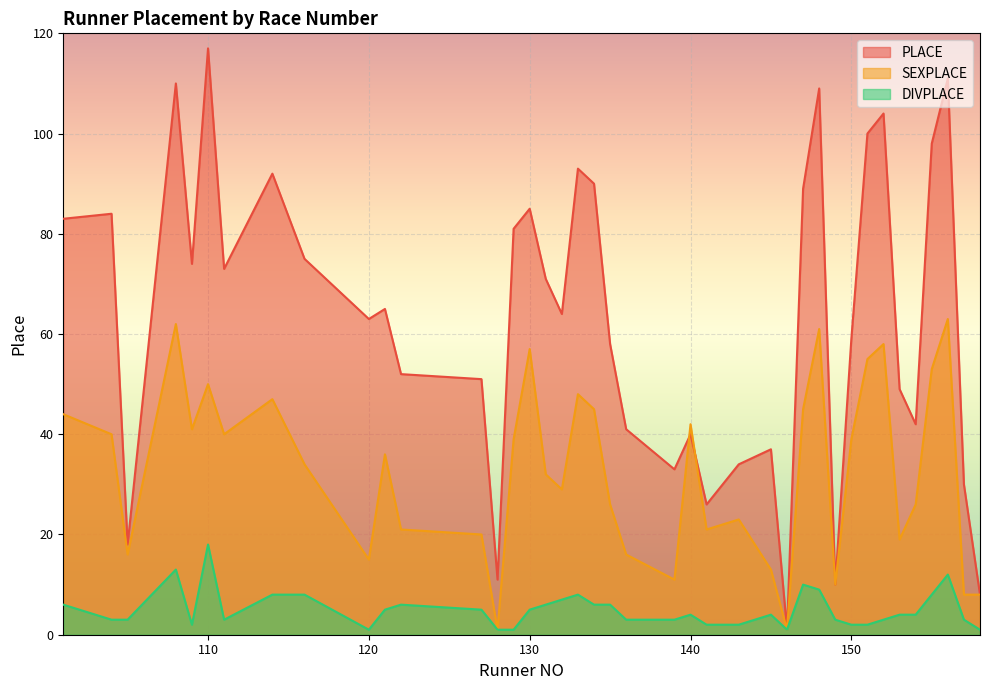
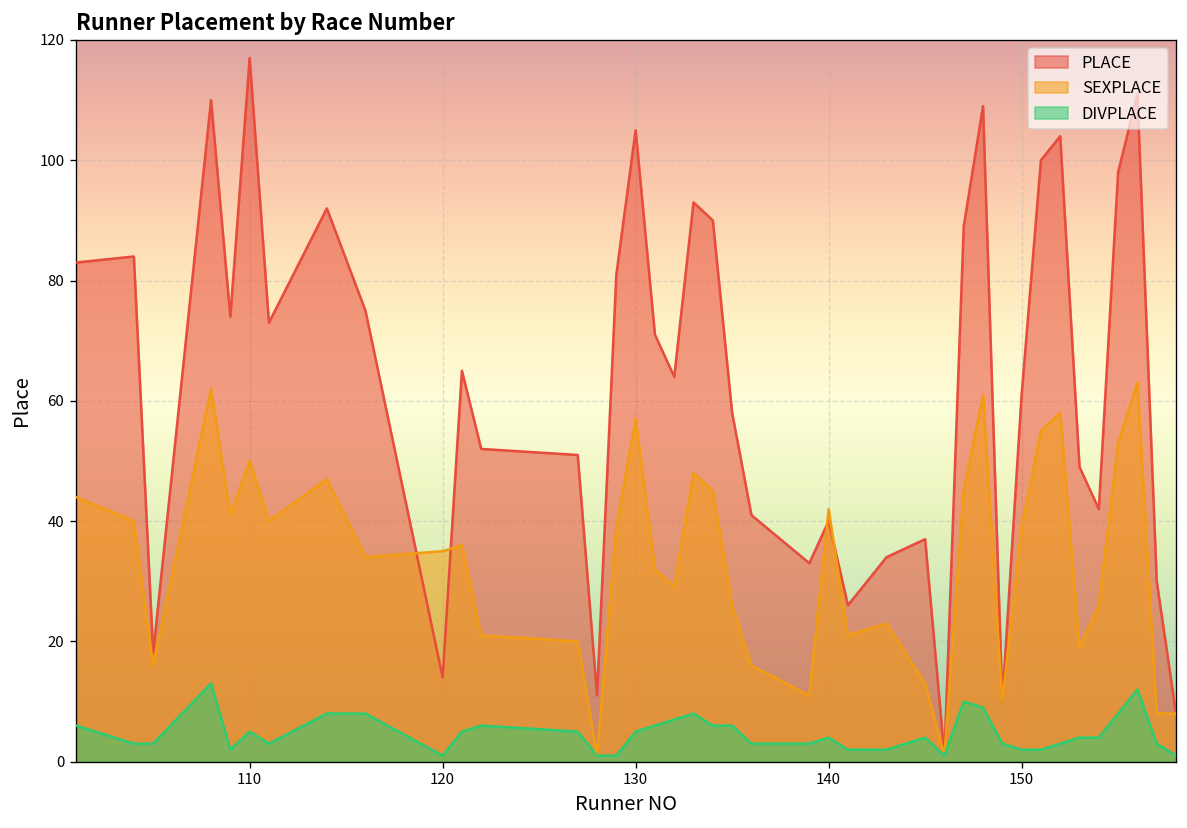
DIVPLACE, 110: 18 -> 5
PLACE, 120: 63 -> 14
SEXPLACE, 120: 15 -> 35
PLACE, 130: 85 -> 105
PLACE, 150: 59 -> 61
